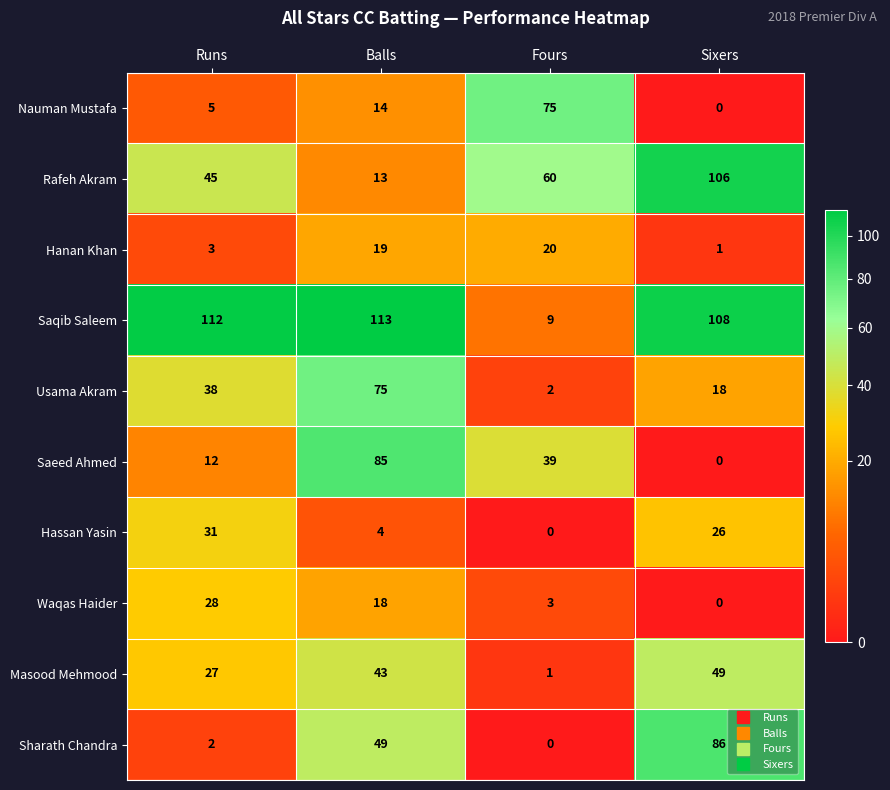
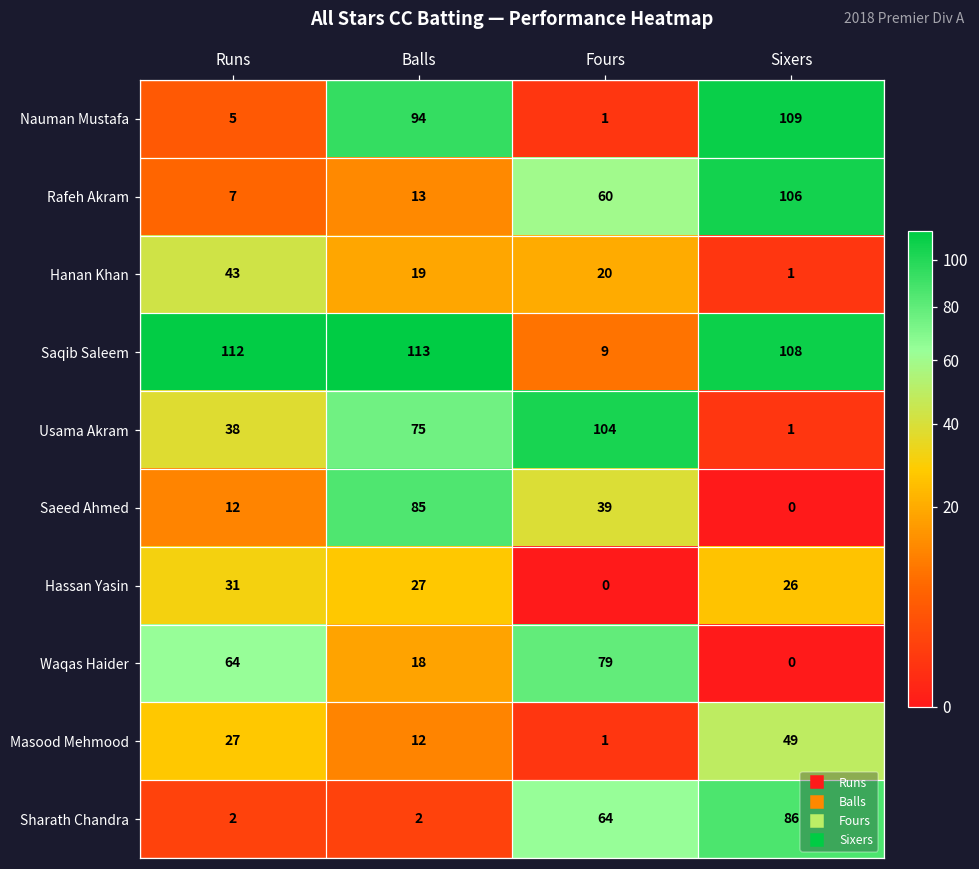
Nauman Mustafa, Balls: 14 -> 94
Nauman Mustafa, Fours: 75 -> 1
Nauman Mustafa, Sixers: 0 -> 109
Rafeh Akram, Runs: 45 -> 7
Hanan Khan, Runs: 3 -> 43
Usama Akram, Fours: 2 -> 104
Usama Akram, Sixers: 18 -> 1
Hassan Yasin, Balls: 4 -> 27
Waqas Haider, Runs: 28 -> 64
Waqas Haider, Fours: 3 -> 79
Masood Mehmood, Balls: 43 -> 12
Sharath Chandra, Balls: 49 -> 2
Sharath Chandra, Fours: 0 -> 64
